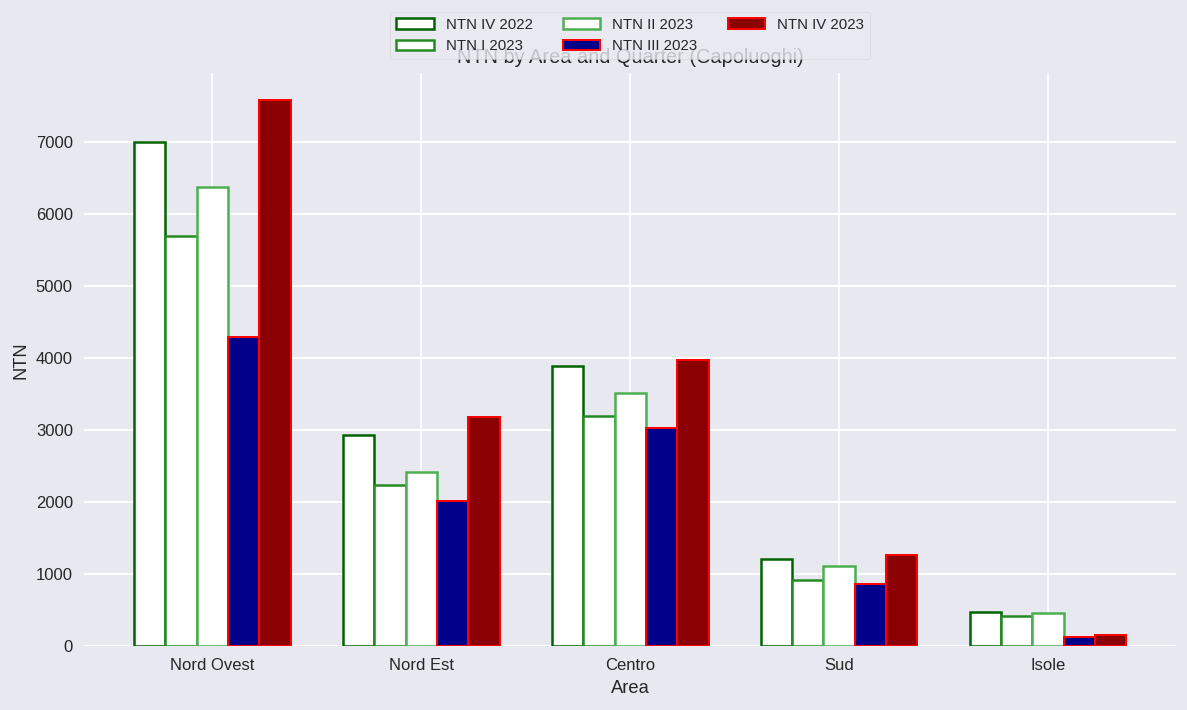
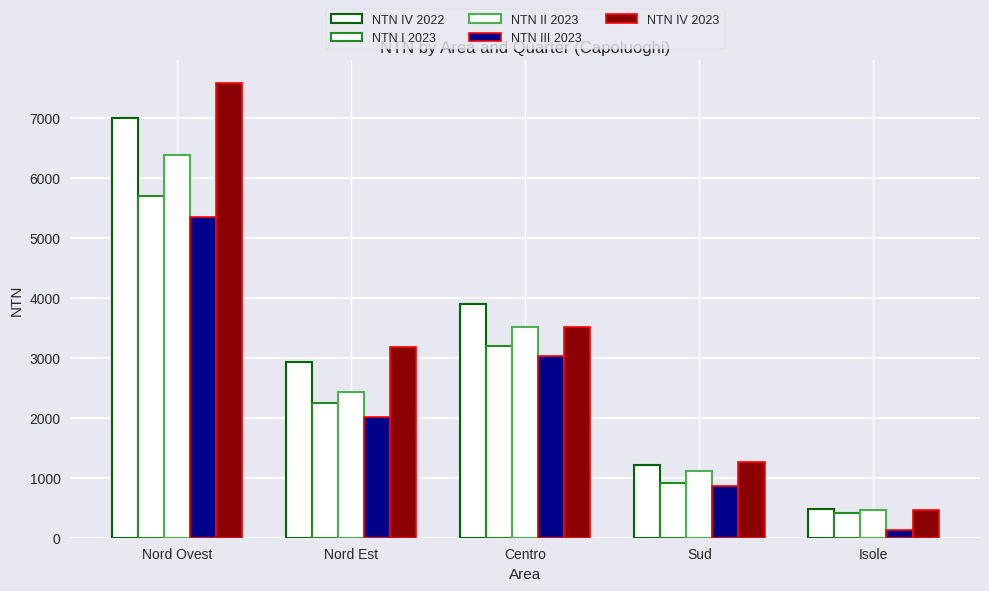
NTN III 2023, Nord Ovest: 4300 -> 5400
NTN IV 2023, Centro: 4000 -> 3500
NTN IV 2023, Isole: 200 -> 500
